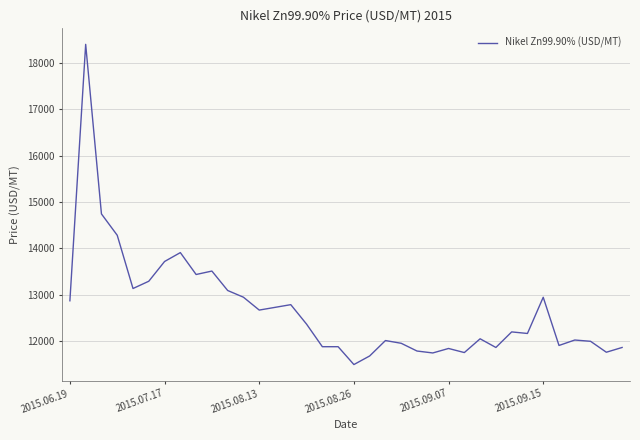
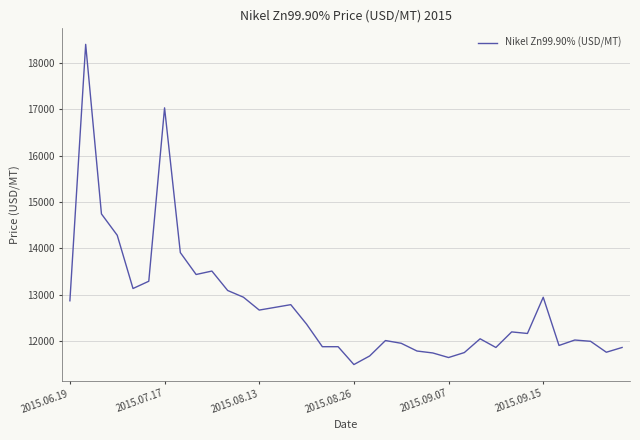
2015.07.17: 13700 -> 17000
2015.09.07: 11800 -> 11600
